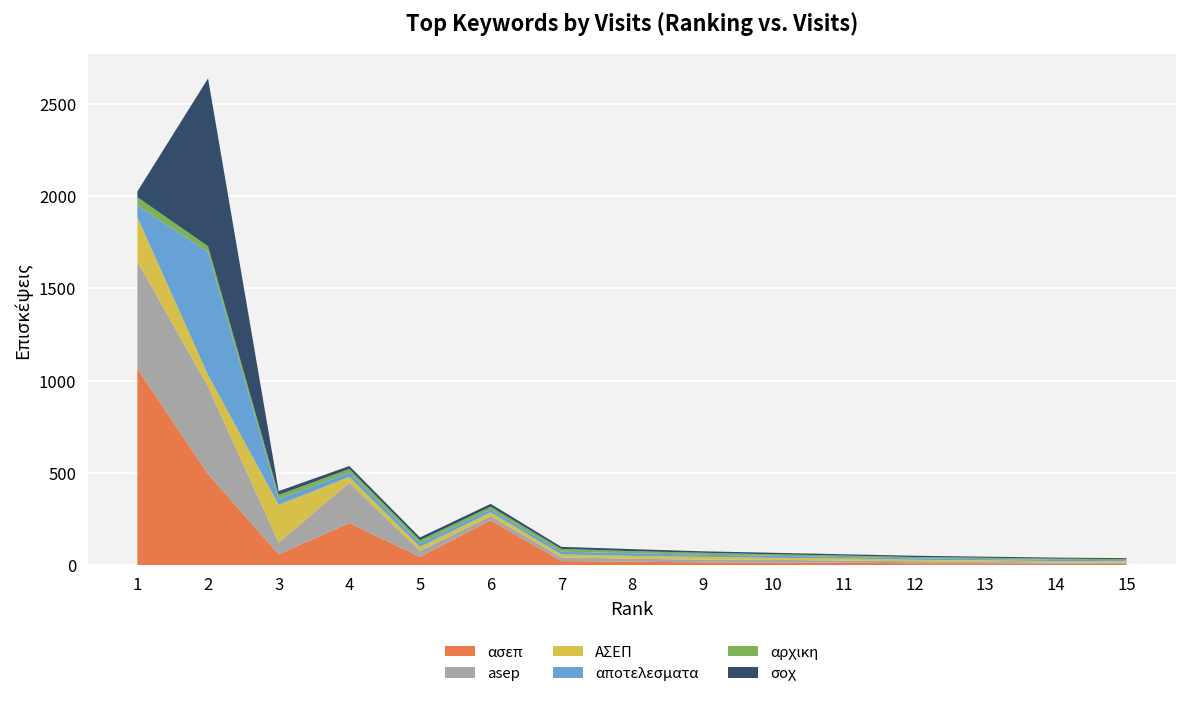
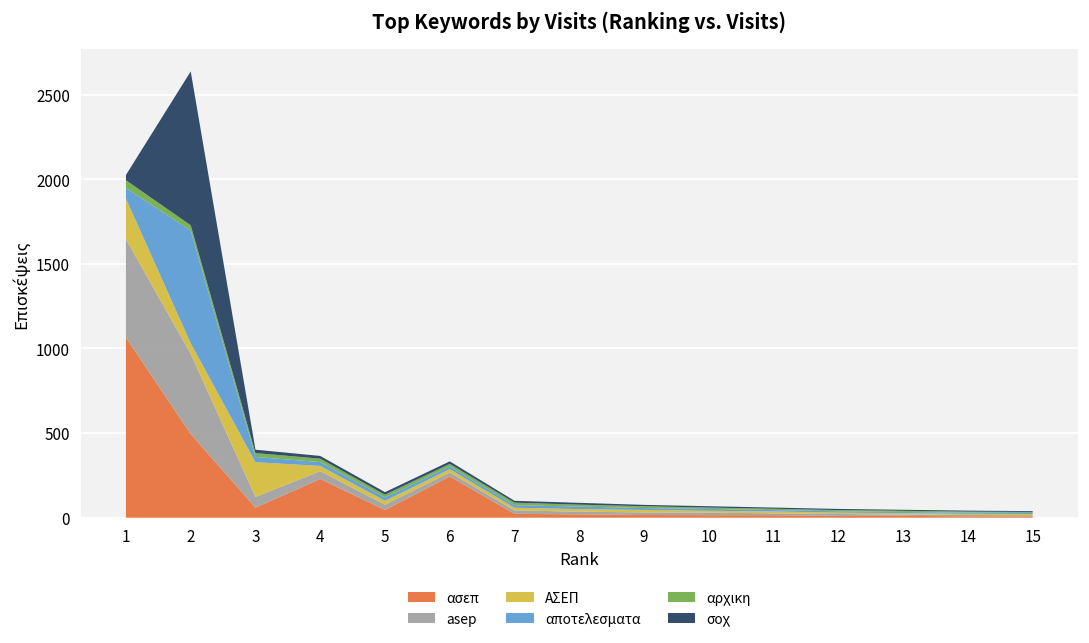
asep, 4: 220 -> 50
